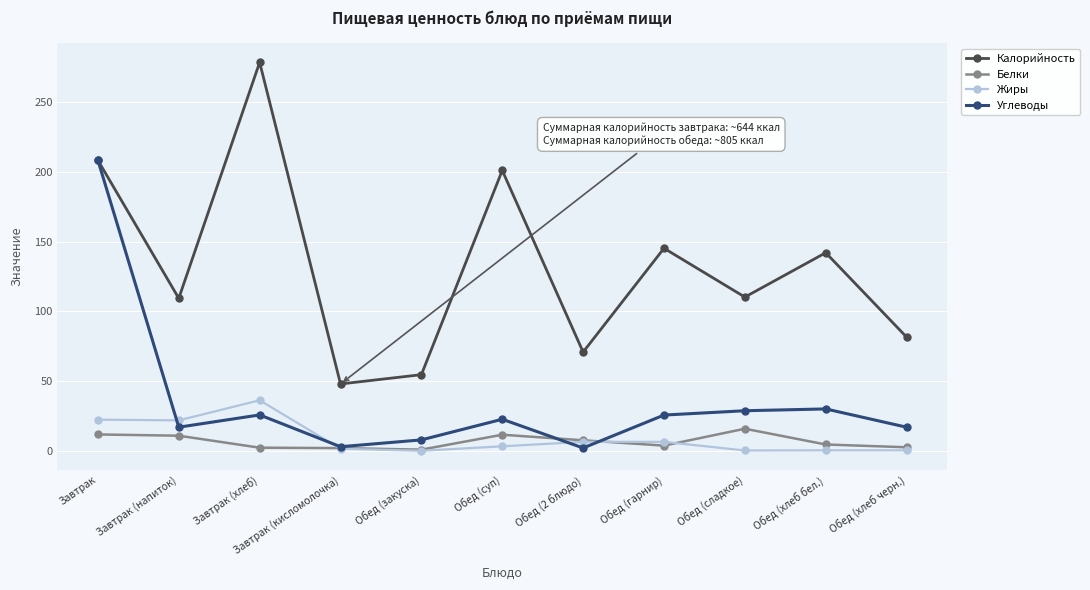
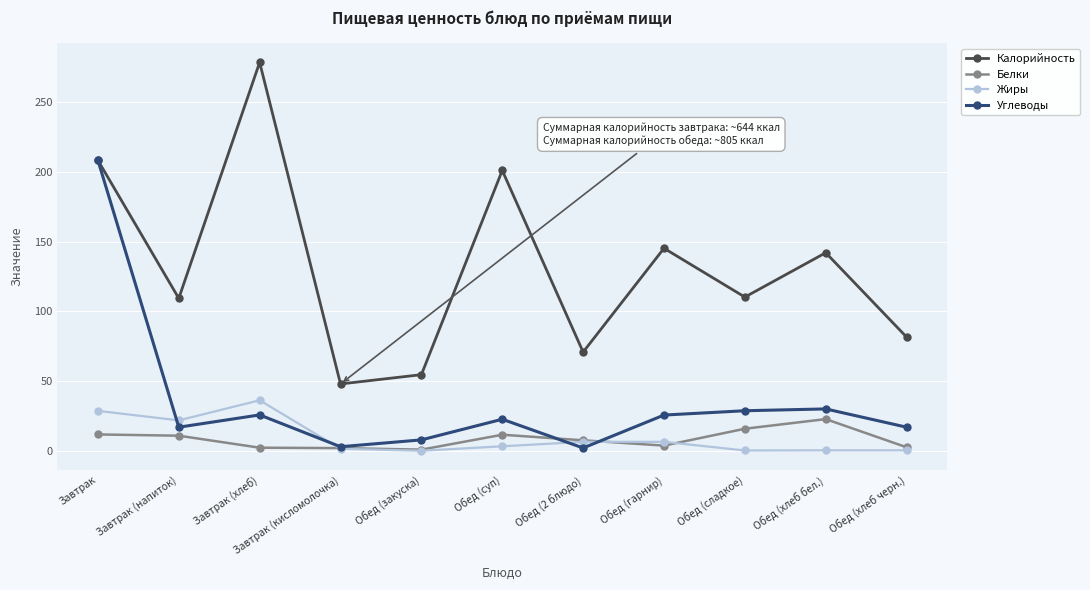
Жиры, Завтрак: 22 -> 29
Белки, Обед (хлеб бел.): 5 -> 23
